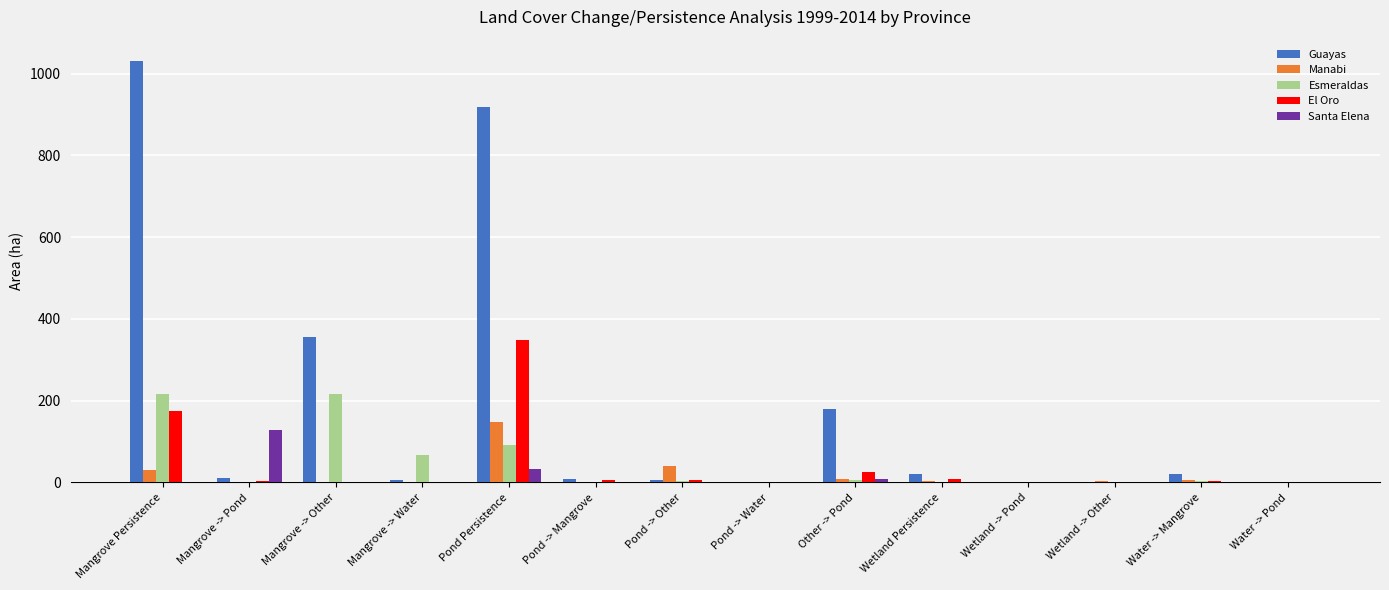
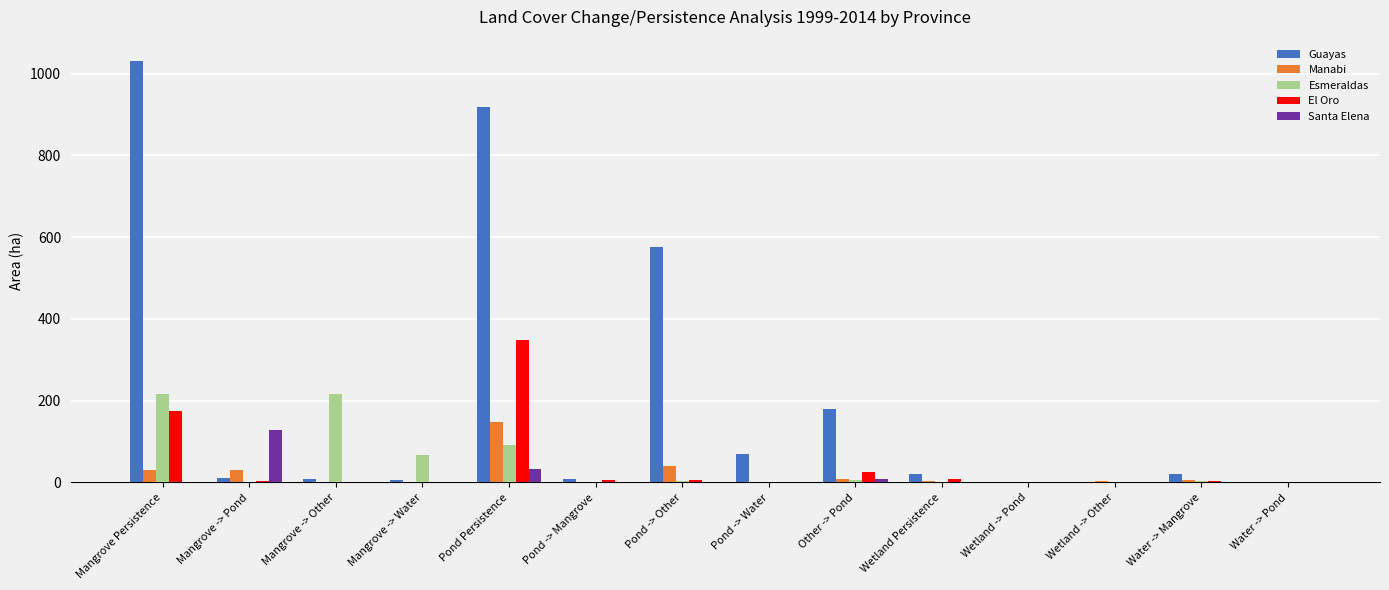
Manabi, Mangrove -> Pond: 0 -> 30
Guayas, Mangrove -> Other: 360 -> 10
Guayas, Pond -> Other: 10 -> 580
Guayas, Pond -> Water: 0 -> 70
